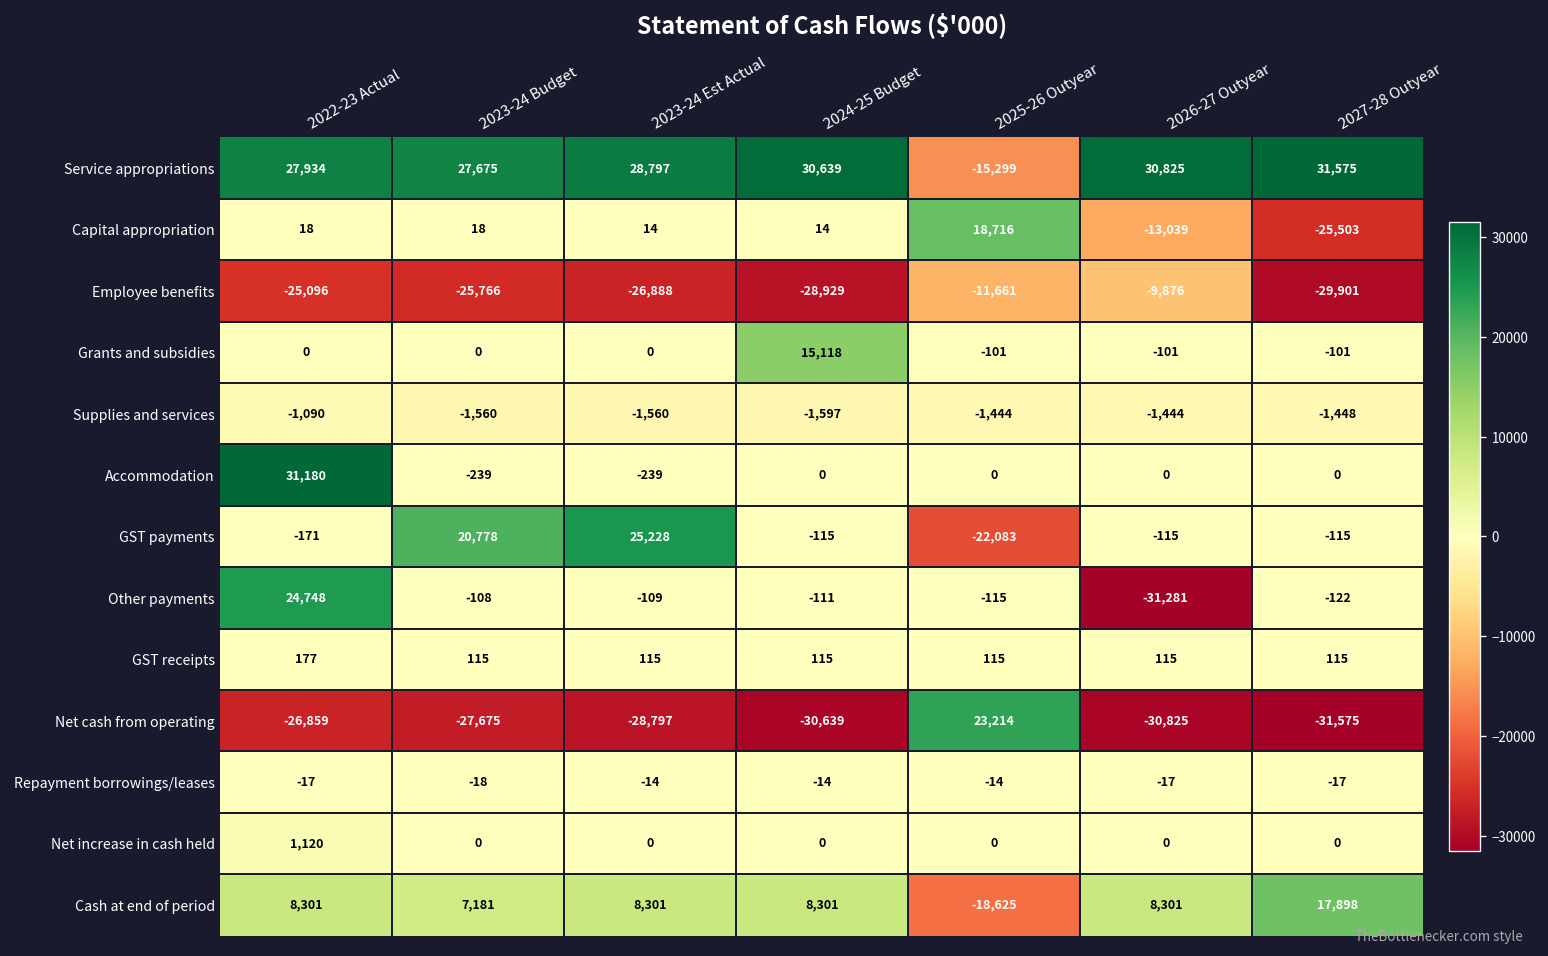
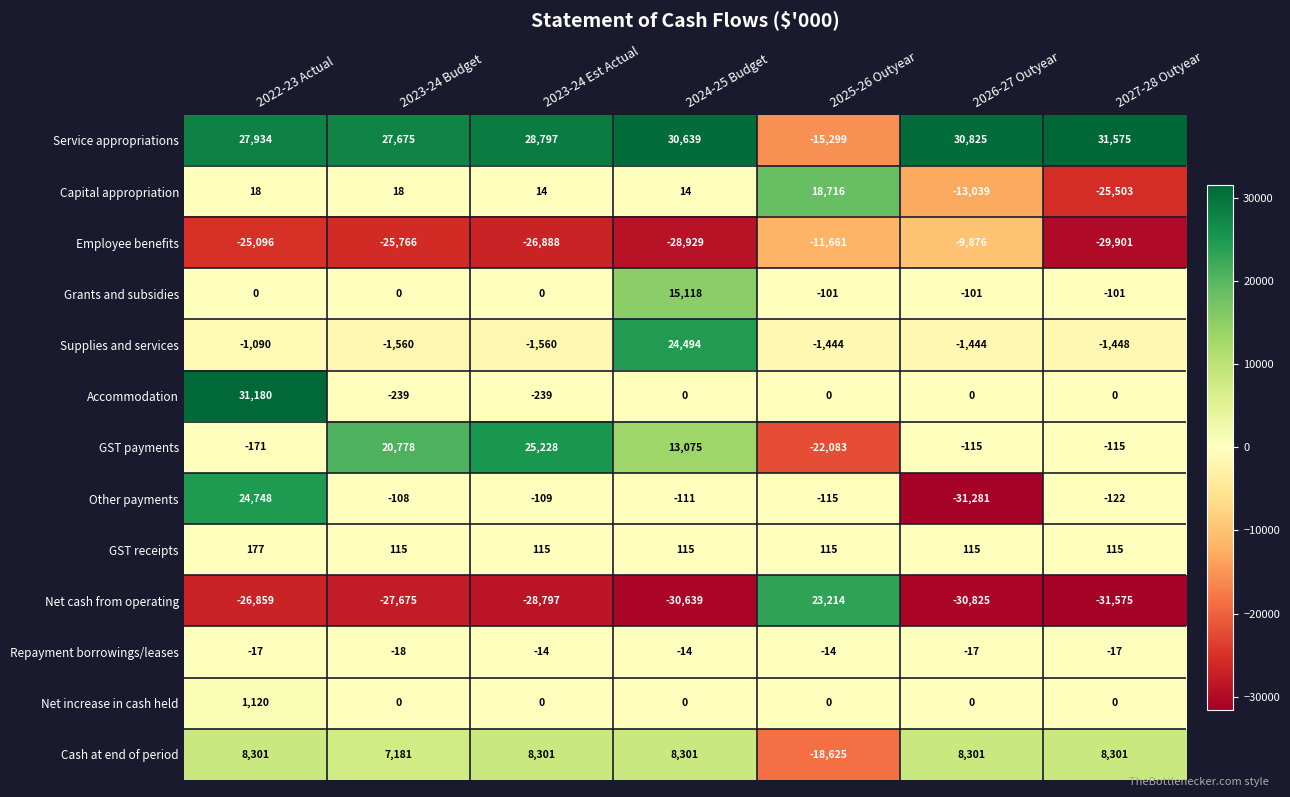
Supplies and services, 2024-25 Budget: -1,597 -> 24,494
GST payments, 2024-25 Budget: -115 -> 13,075
Cash at end of period, 2027-28 Outyear: 17,898 -> 8,301
